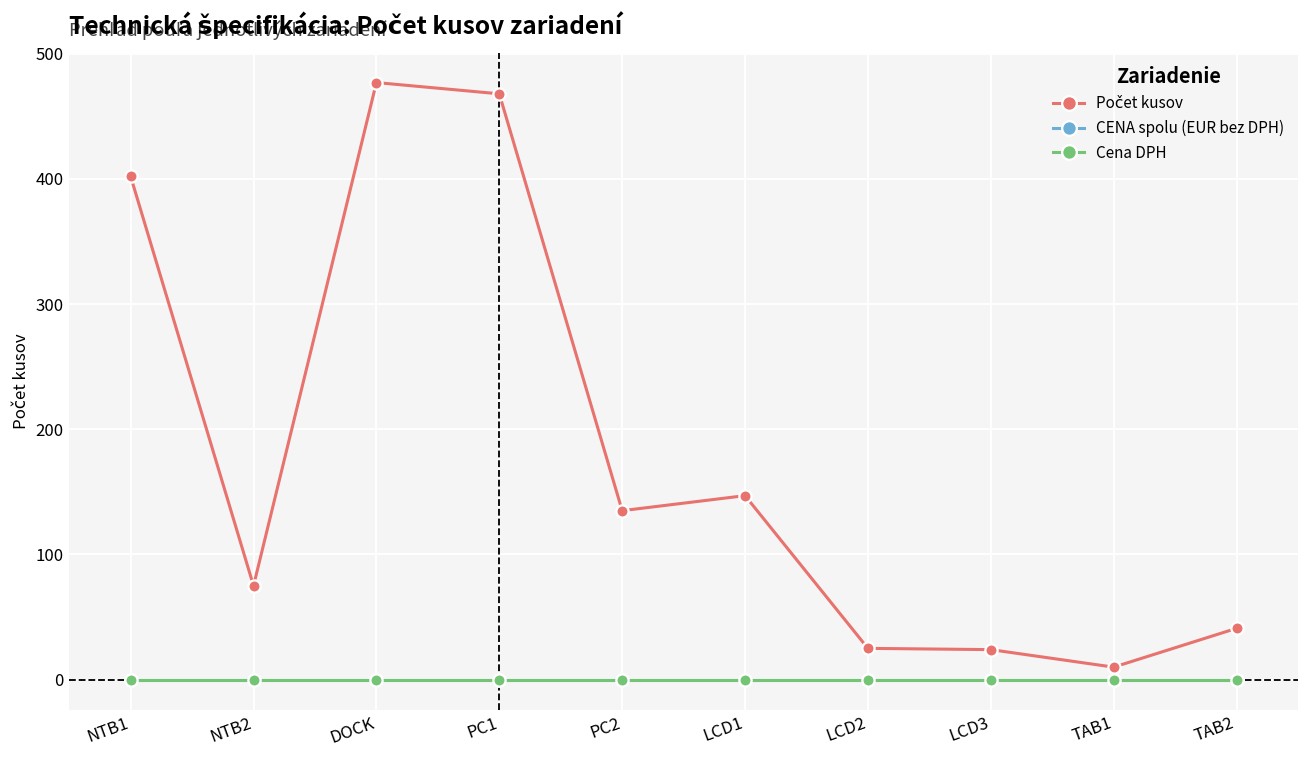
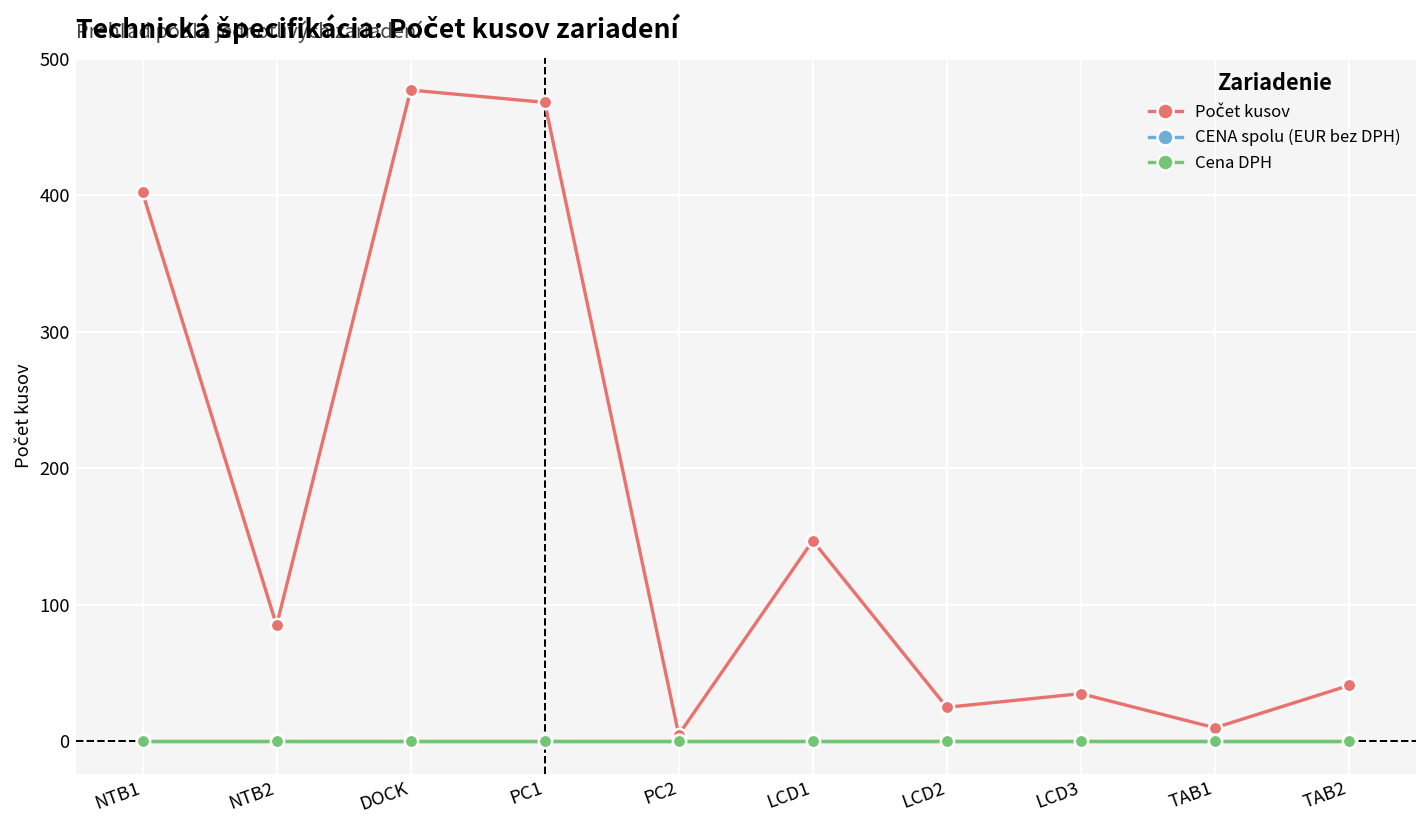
Počet kusov, NTB2: 75 -> 85
Počet kusov, PC2: 135 -> 5
Počet kusov, LCD3: 24 -> 35
